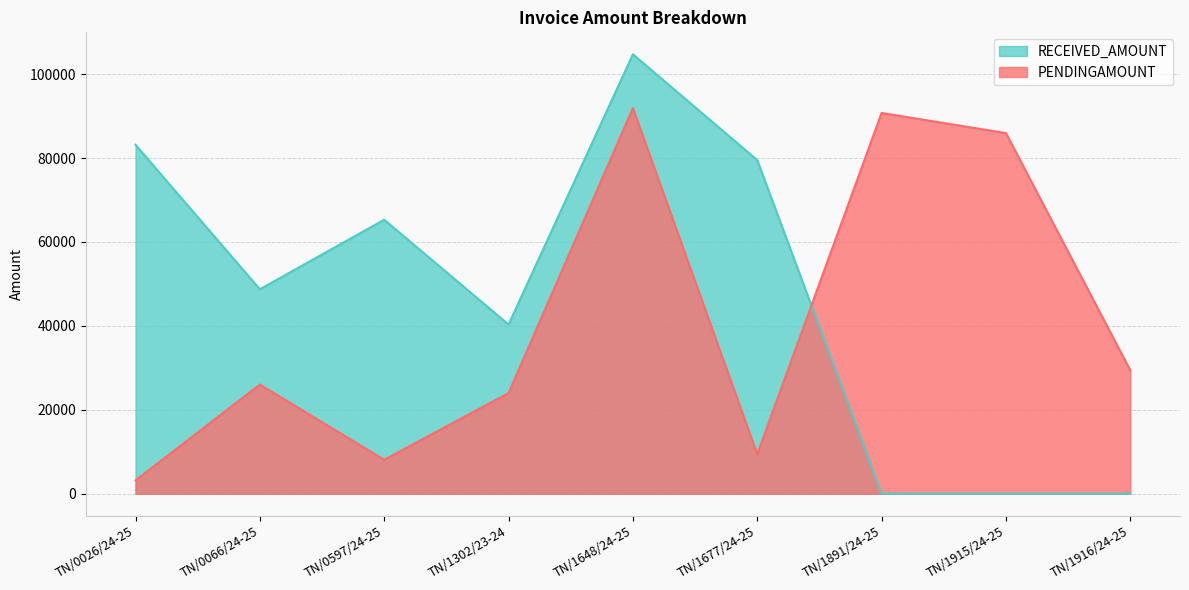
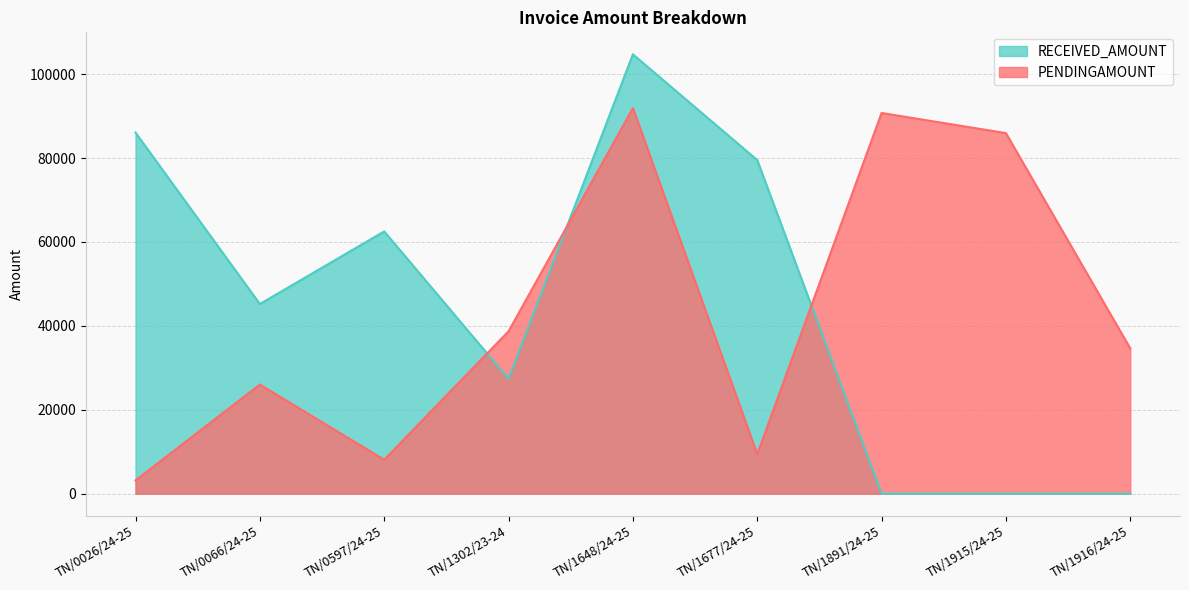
RECEIVED_AMOUNT, TN/0026/24-25: 83000 -> 86000
RECEIVED_AMOUNT, TN/0066/24-25: 49000 -> 45000
RECEIVED_AMOUNT, TN/0597/24-25: 65000 -> 63000
RECEIVED_AMOUNT, TN/1302/23-24: 40000 -> 27000
PENDINGAMOUNT, TN/1302/23-24: 24000 -> 39000
PENDINGAMOUNT, TN/1916/24-25: 29000 -> 35000
